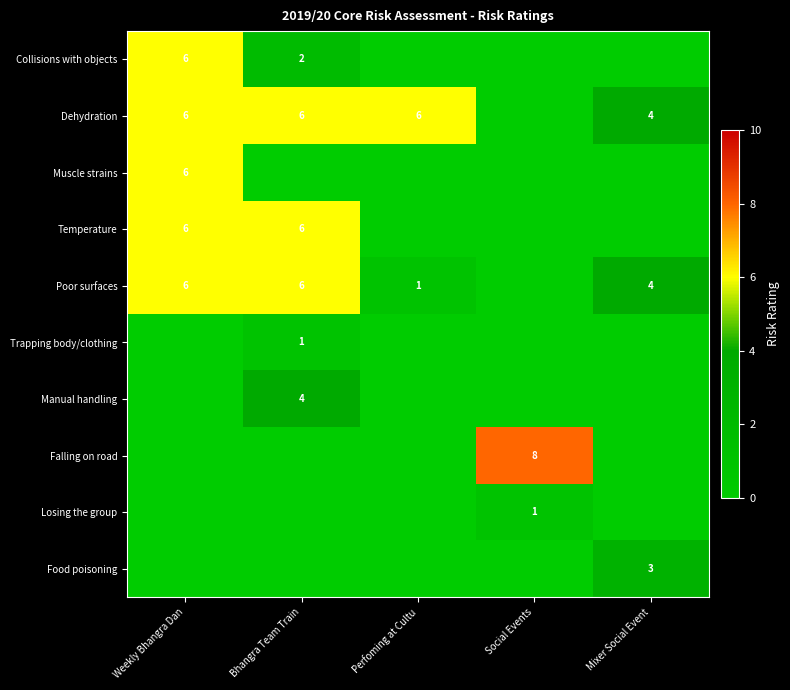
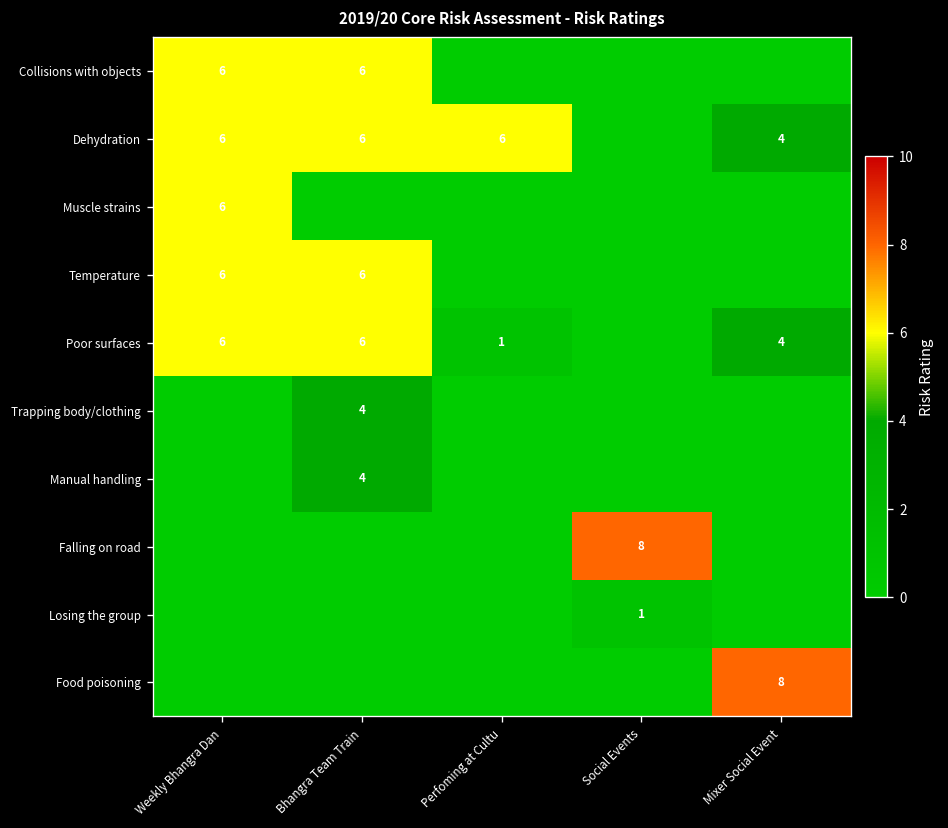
Collisions with objects, Bhangra Team Train: 2 -> 6
Trapping body/clothing, Bhangra Team Train: 1 -> 4
Food poisoning, Mixer Social Event: 3 -> 8
